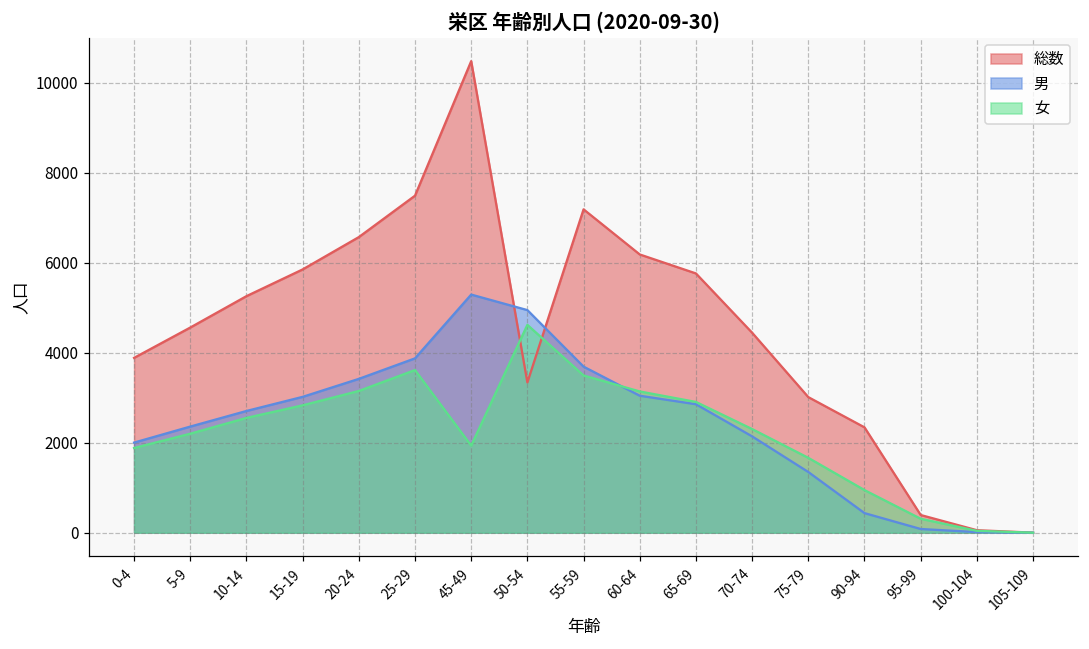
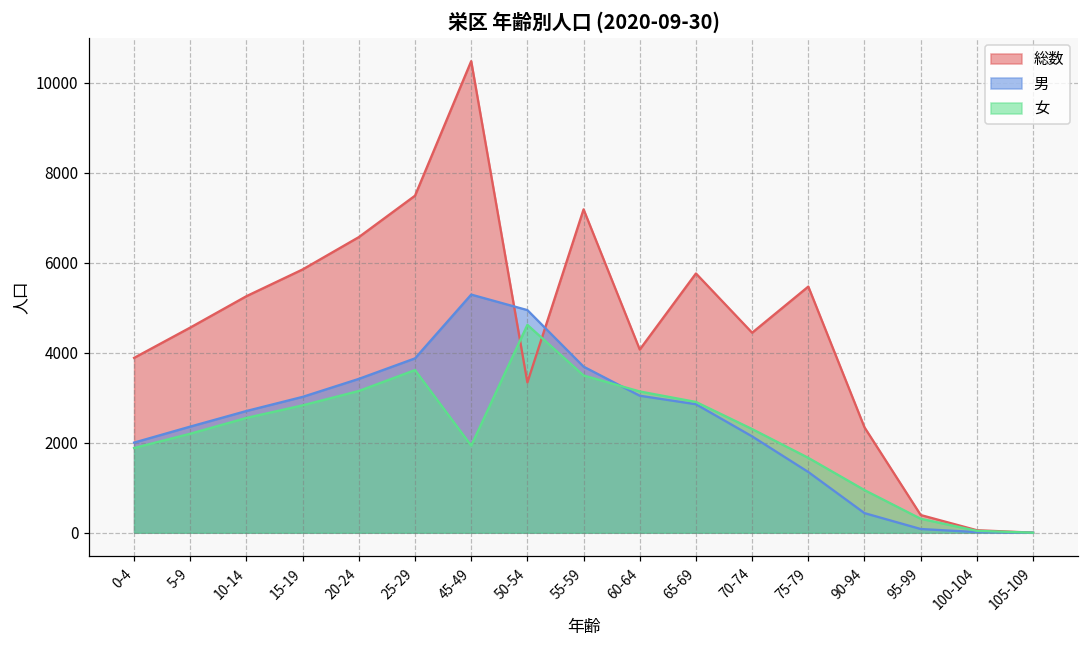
総数, 60-64: 6200 -> 4100
総数, 75-79: 3000 -> 5500
